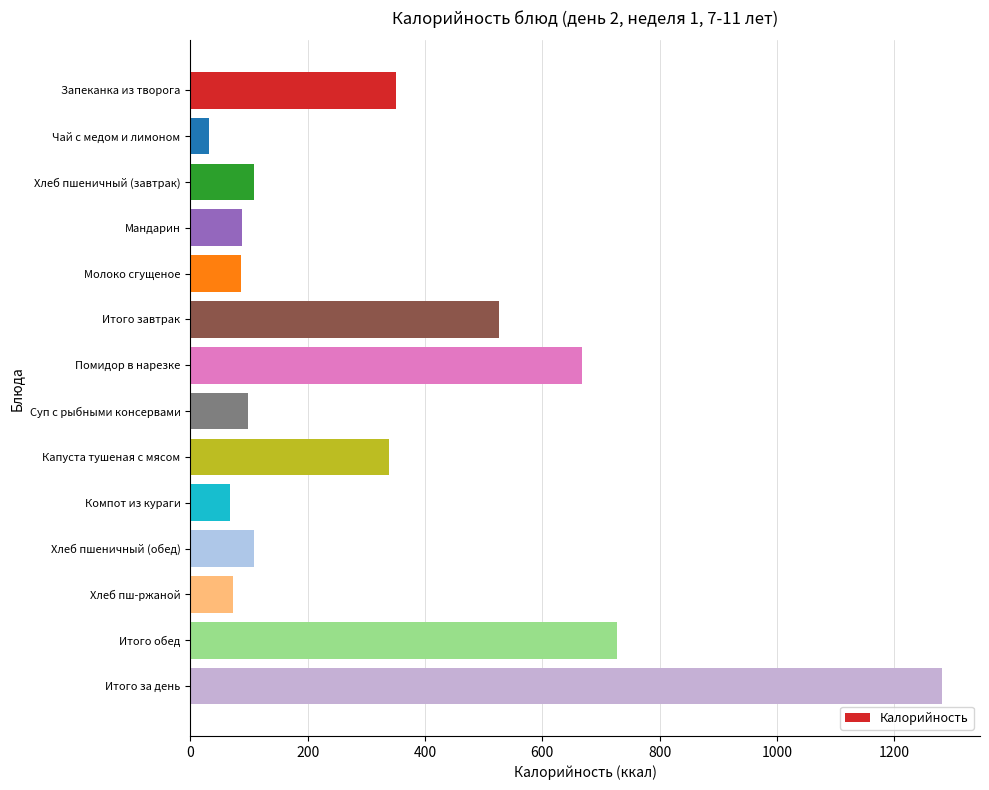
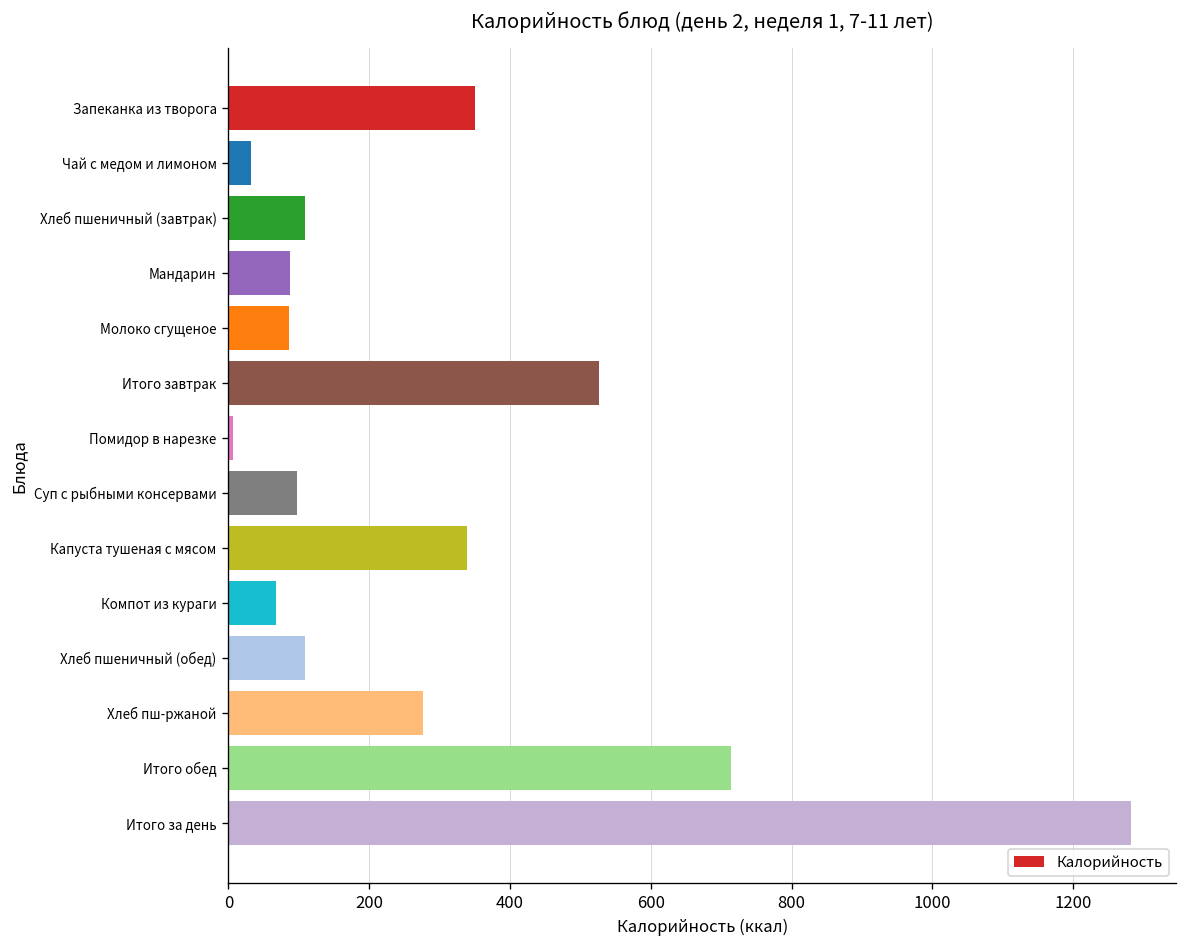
Помидор в нарезке: 670 -> 10
Хлеб пш-ржаной: 70 -> 280
Итого обед: 730 -> 710
